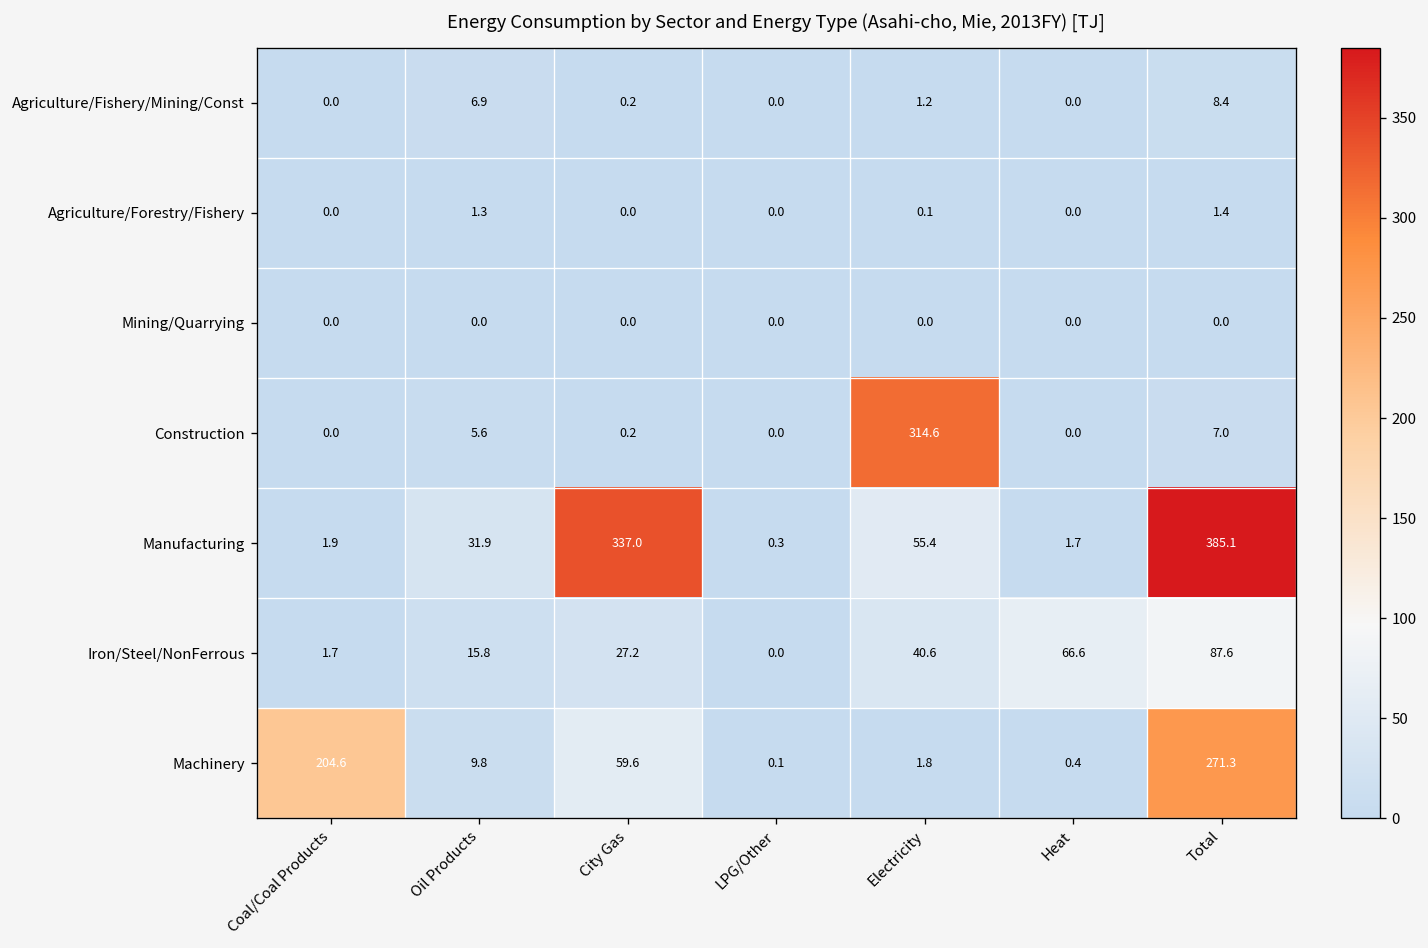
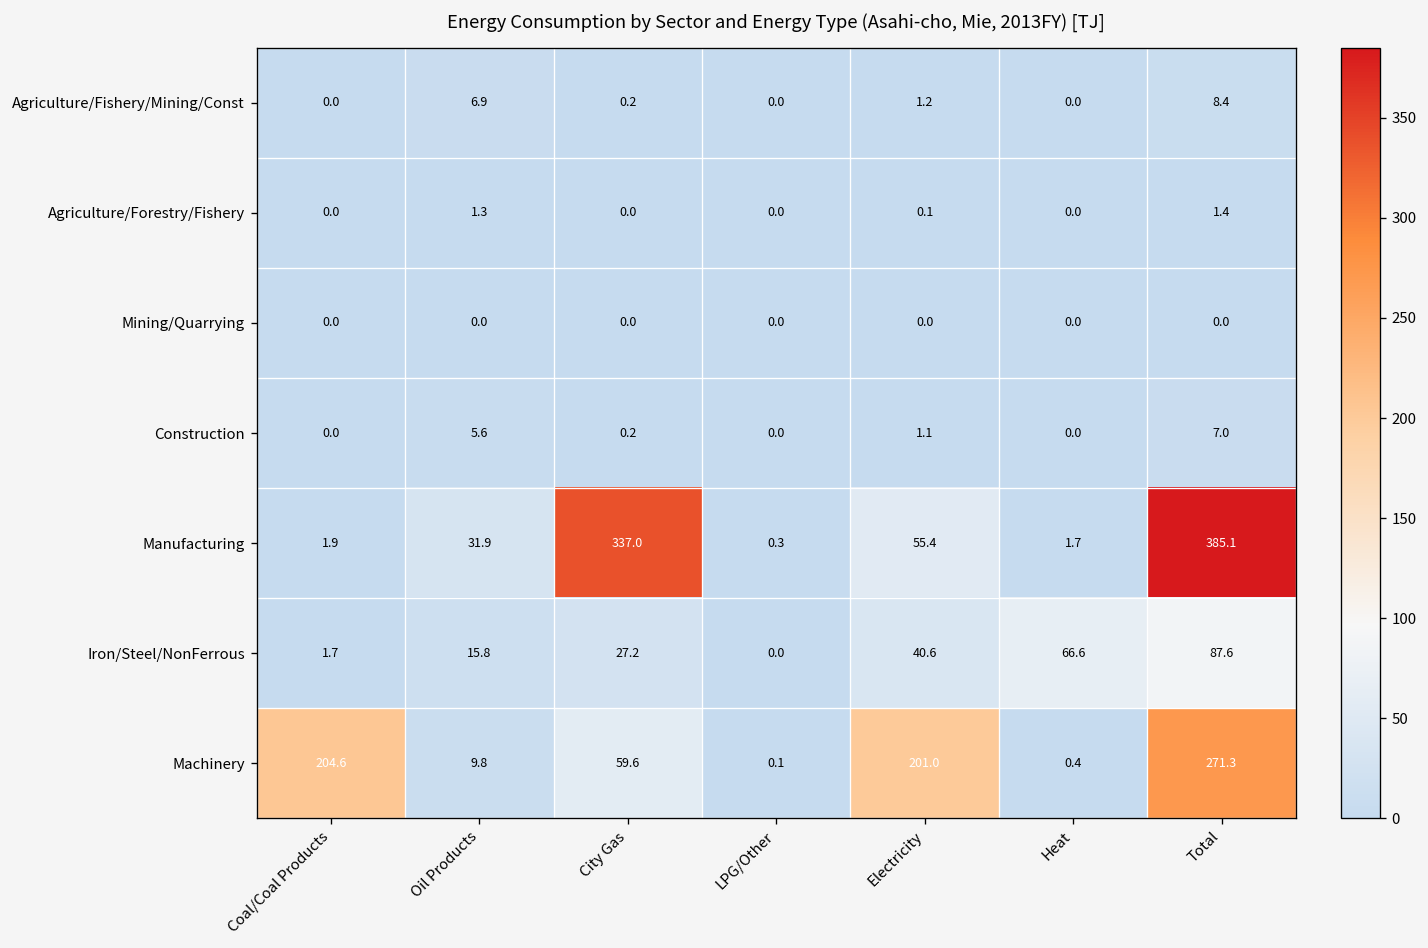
Construction, Electricity: 314.6 -> 1.1
Machinery, Electricity: 1.8 -> 201.0
